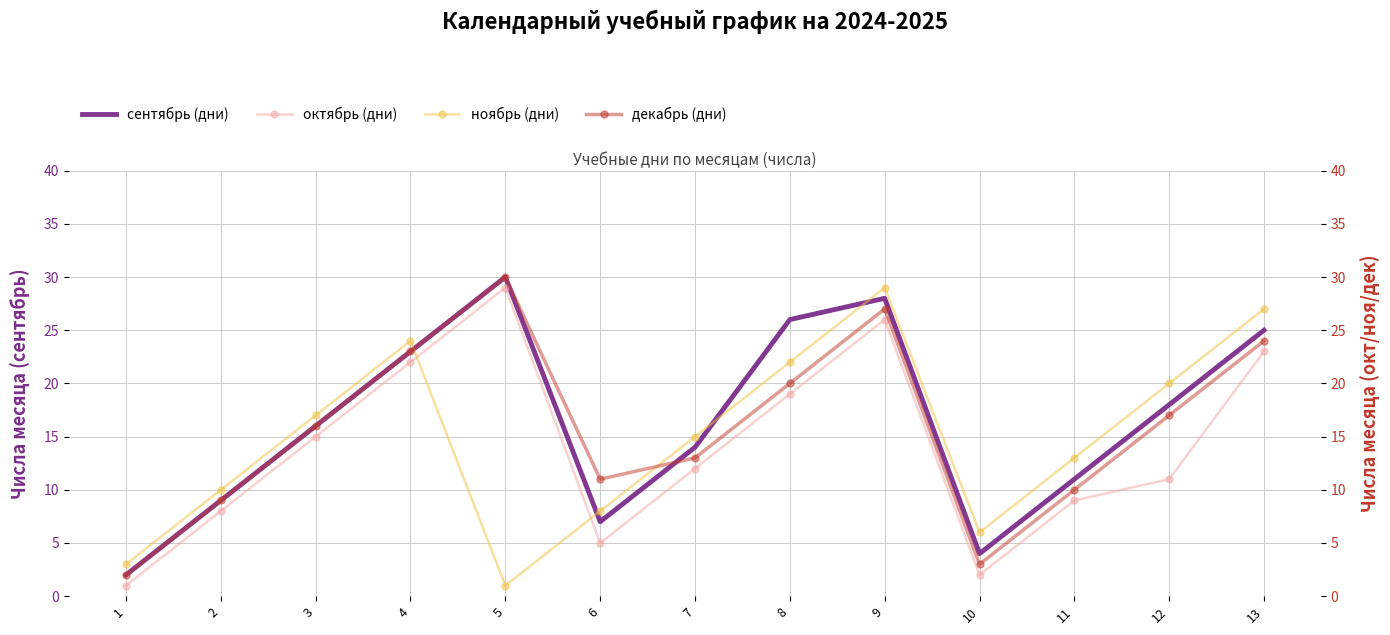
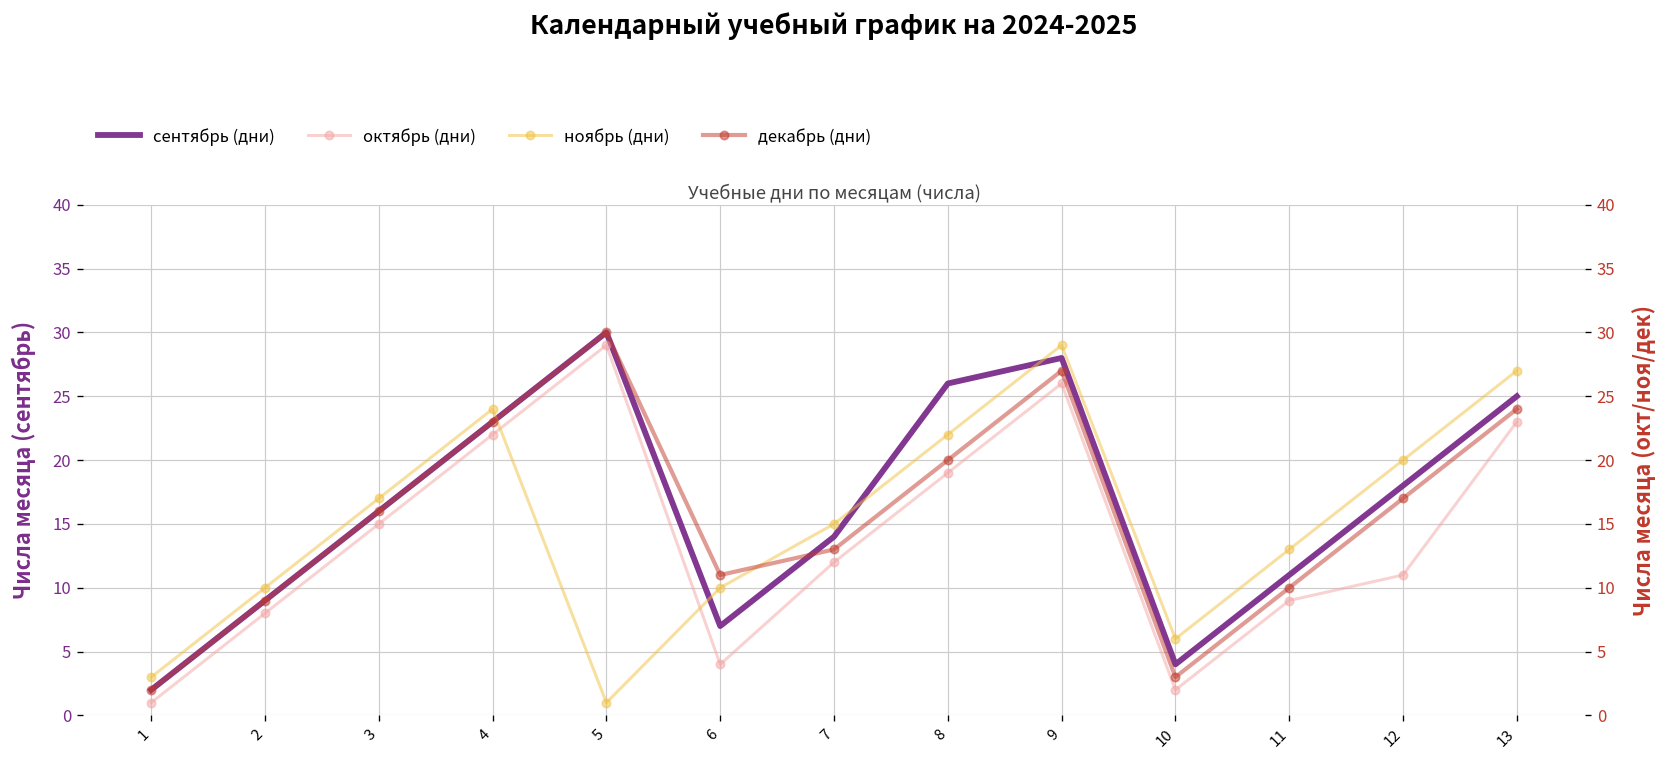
октябрь (дни), 6: 5 -> 4
ноябрь (дни), 6: 8 -> 10
